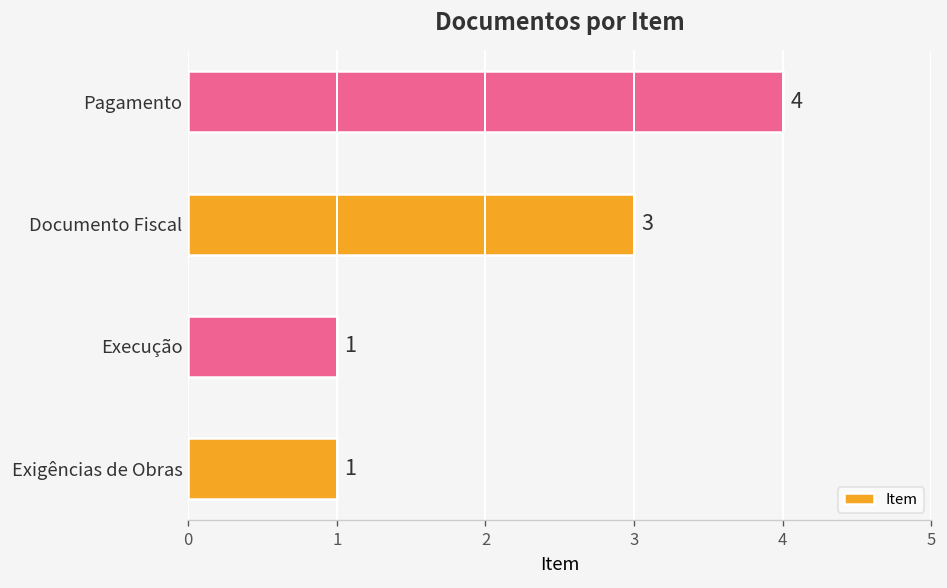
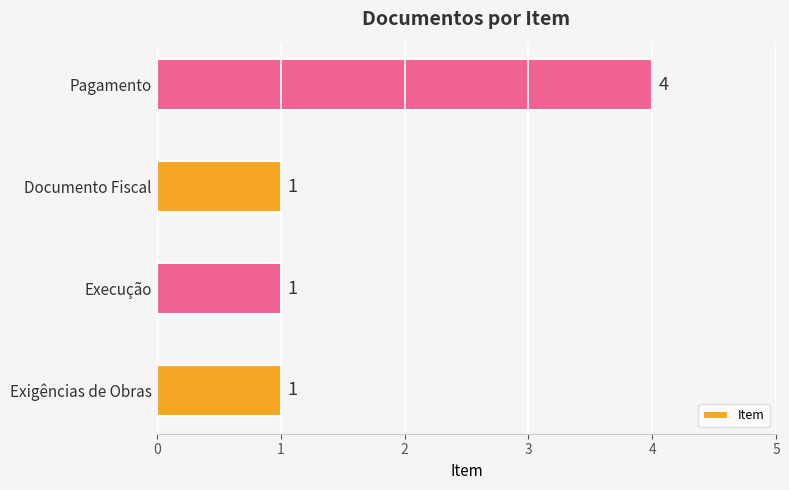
Documento Fiscal: 3 -> 1
